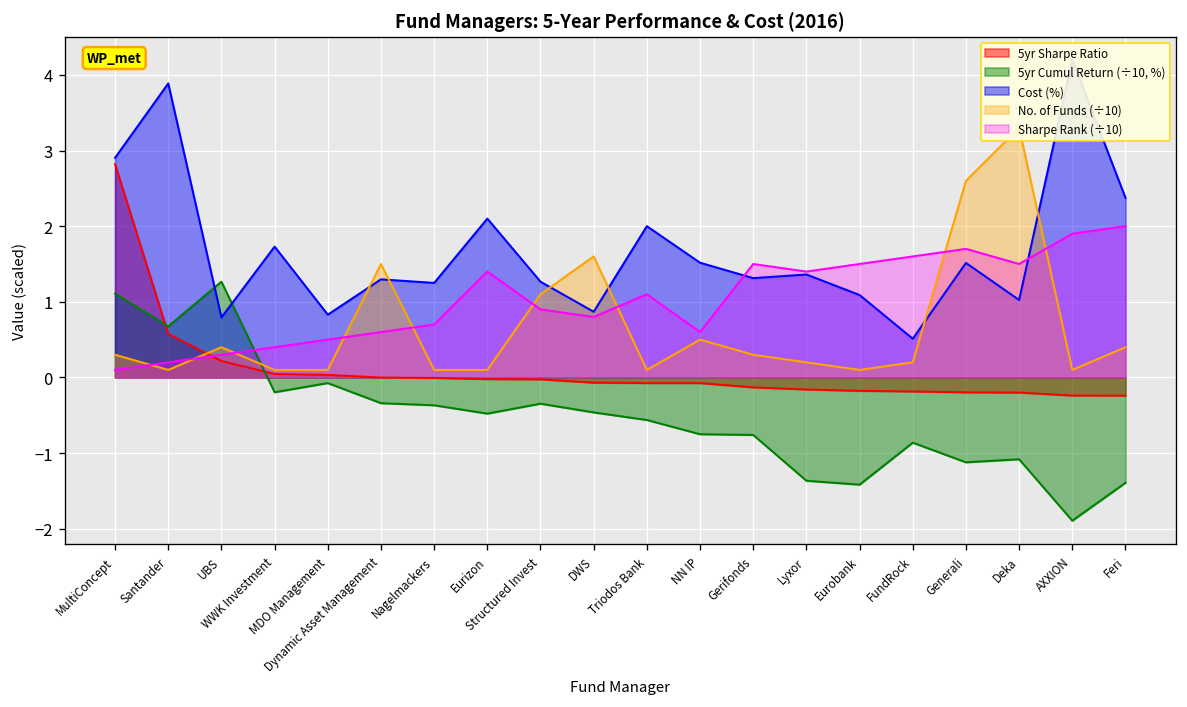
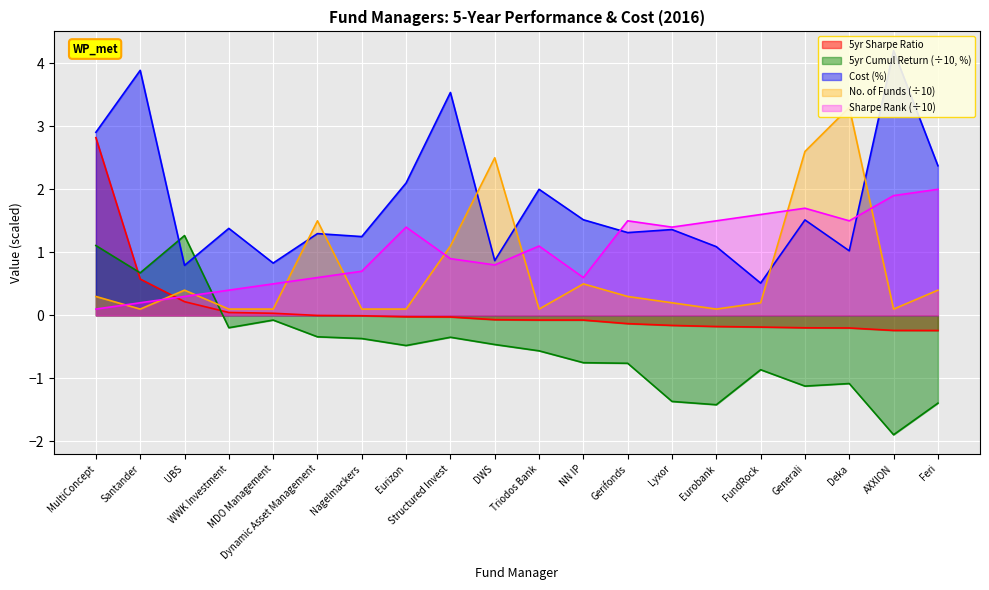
Cost (%), WWK Investment: 1.7 -> 1.4
Cost (%), Structured Invest: 1.3 -> 3.5
No. of Funds (÷10), DWS: 1.6 -> 2.5
